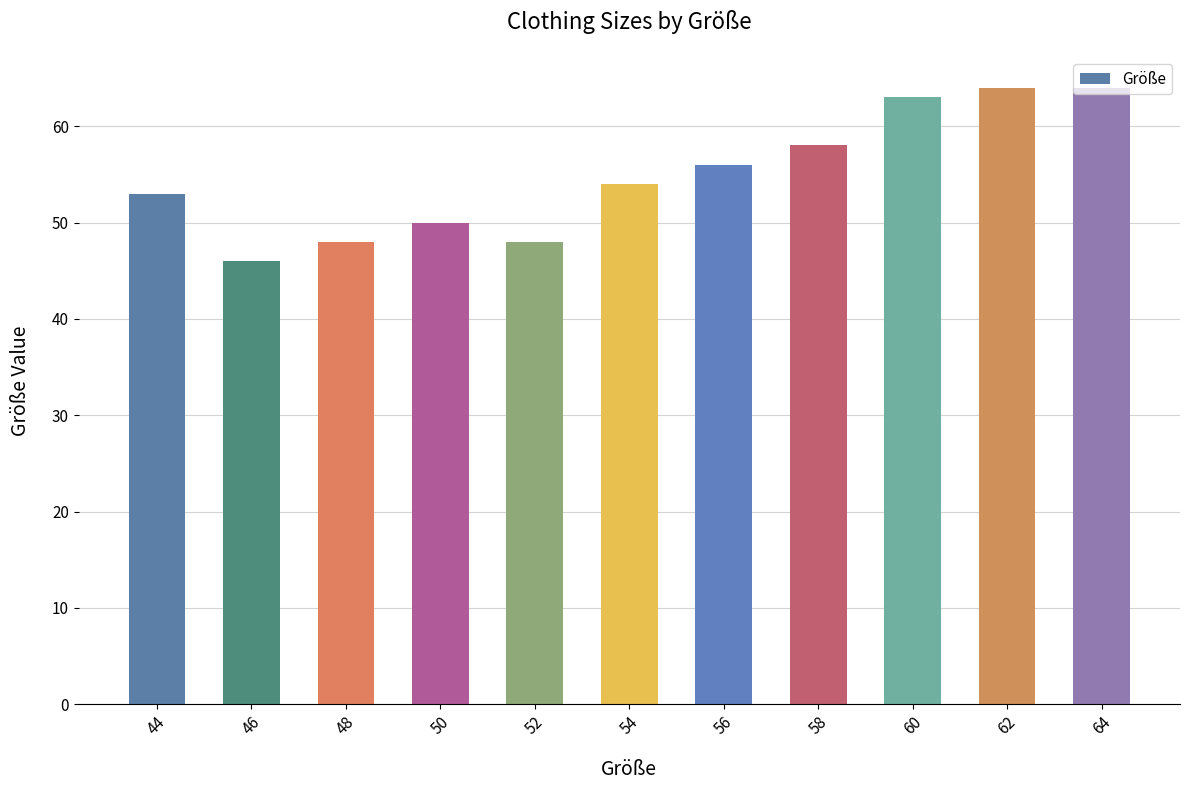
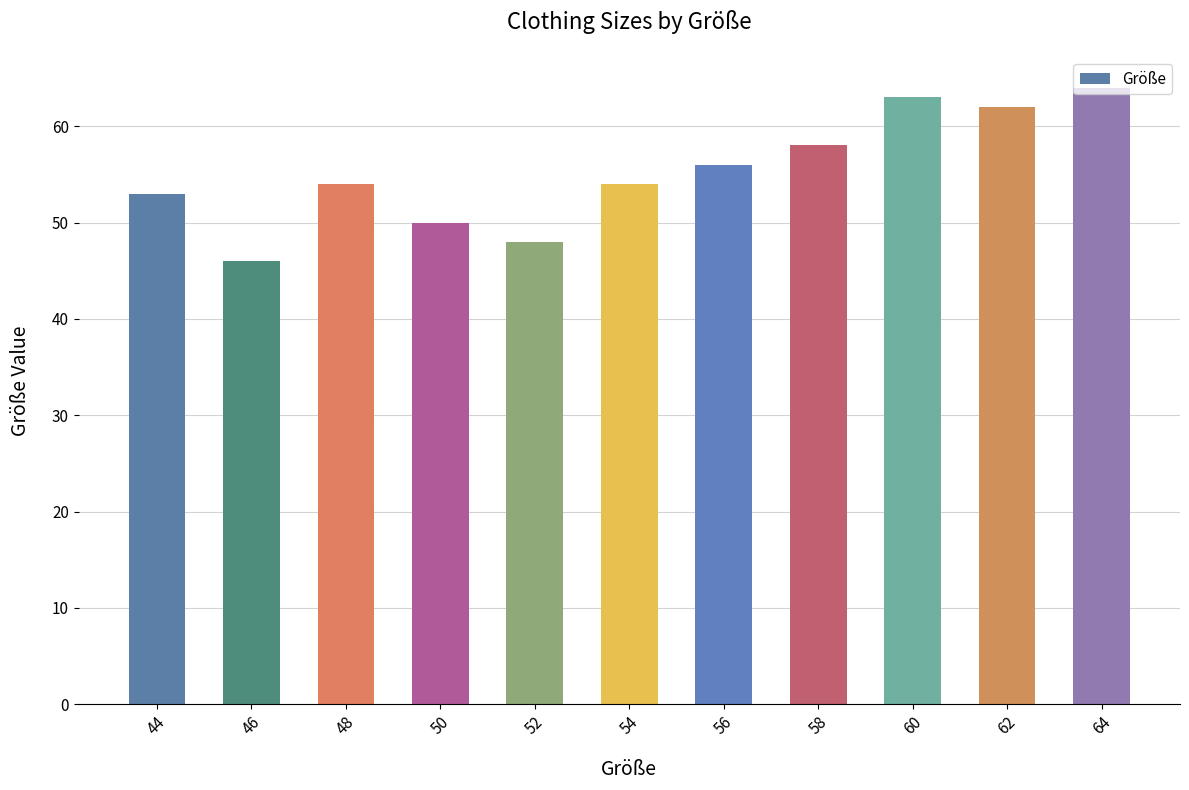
48: 48 -> 54
62: 64 -> 62
